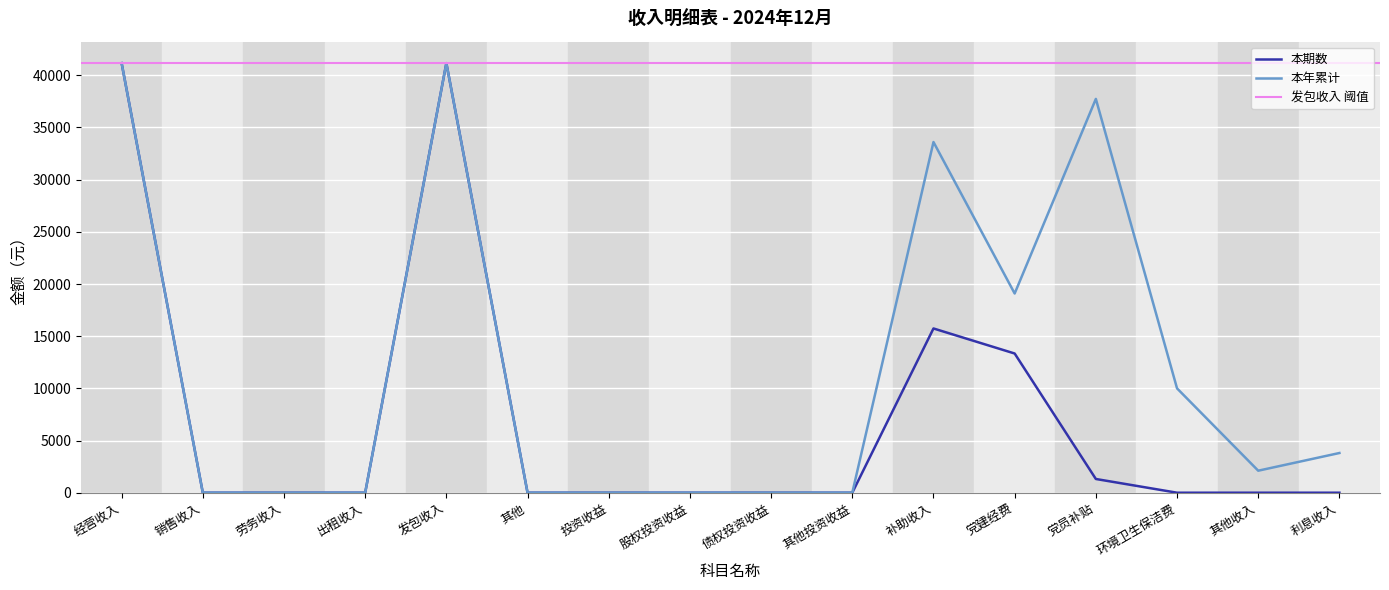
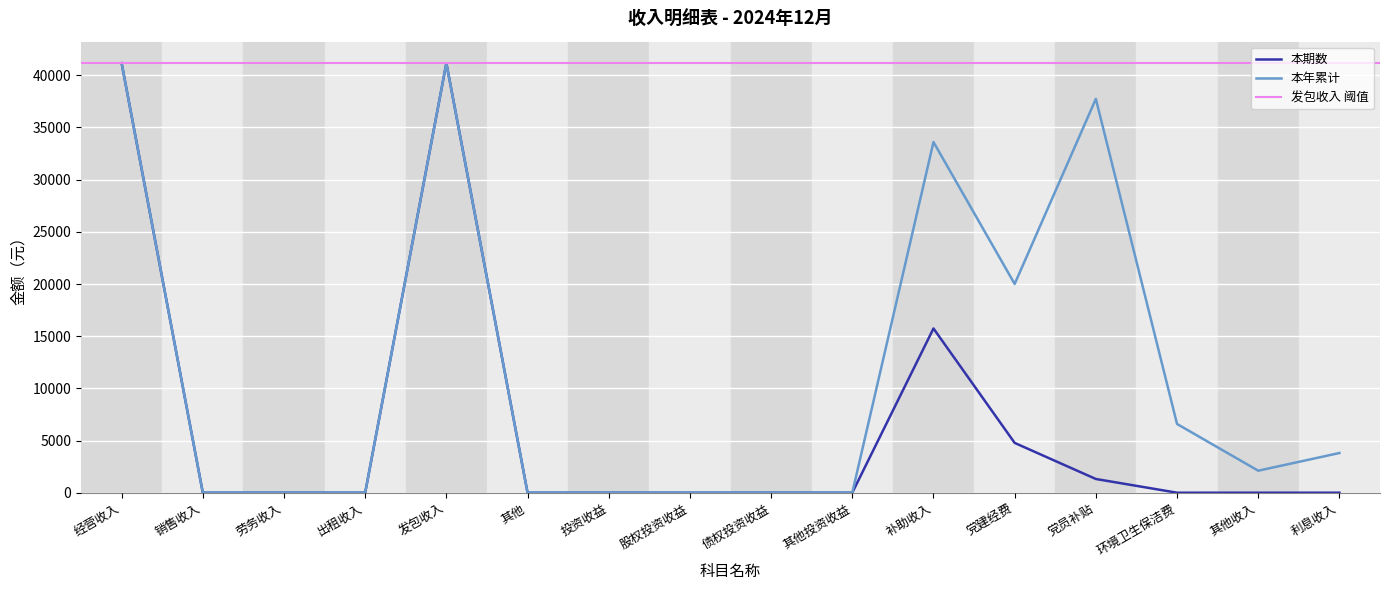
本期数, 党建经费: 13300 -> 4800
本年累计, 党建经费: 19100 -> 20000
本年累计, 环境卫生保洁费: 10000 -> 6600
